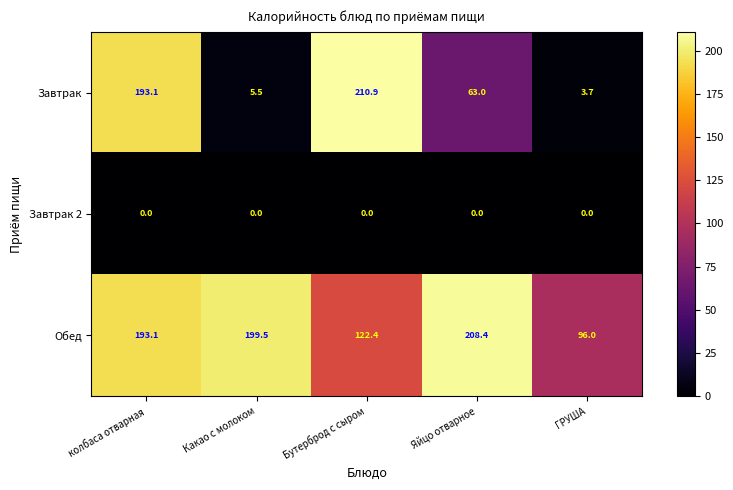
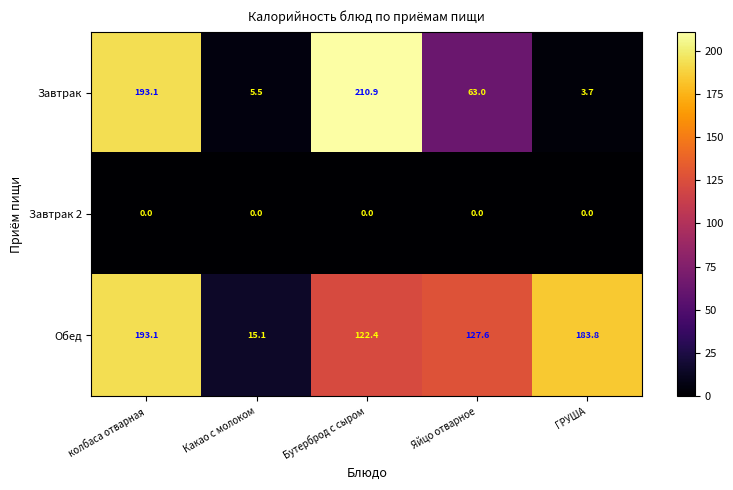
Обед, Какао с молоком: 199.5 -> 15.1
Обед, Яйцо отварное: 208.4 -> 127.6
Обед, ГРУША: 96.0 -> 183.8
